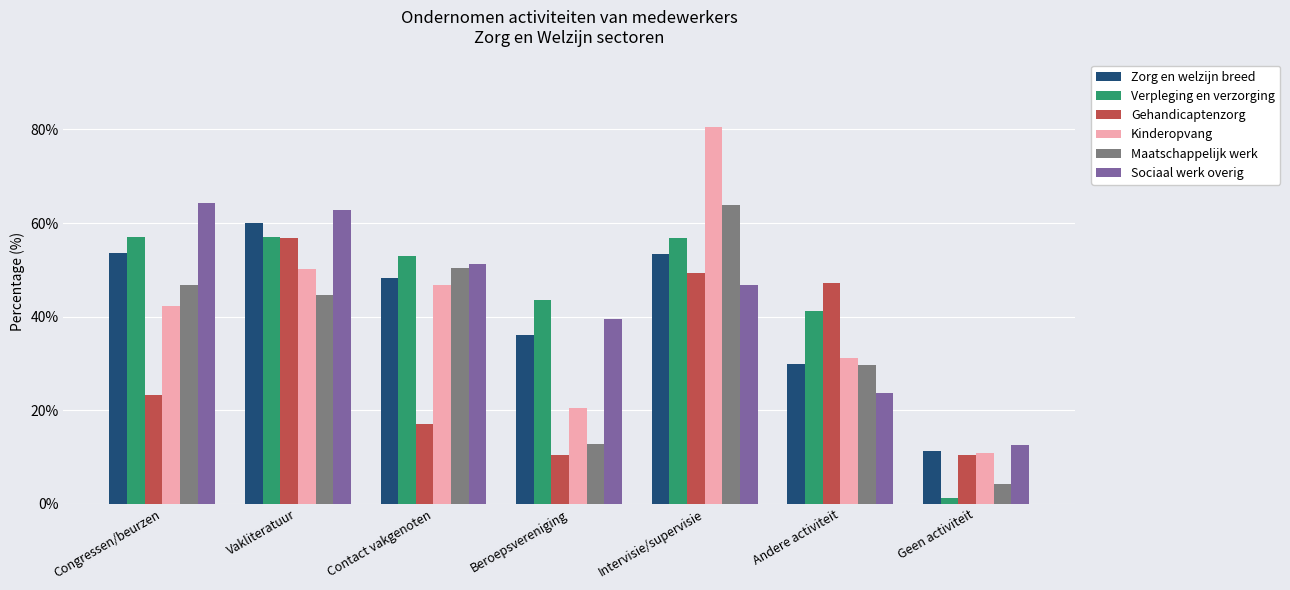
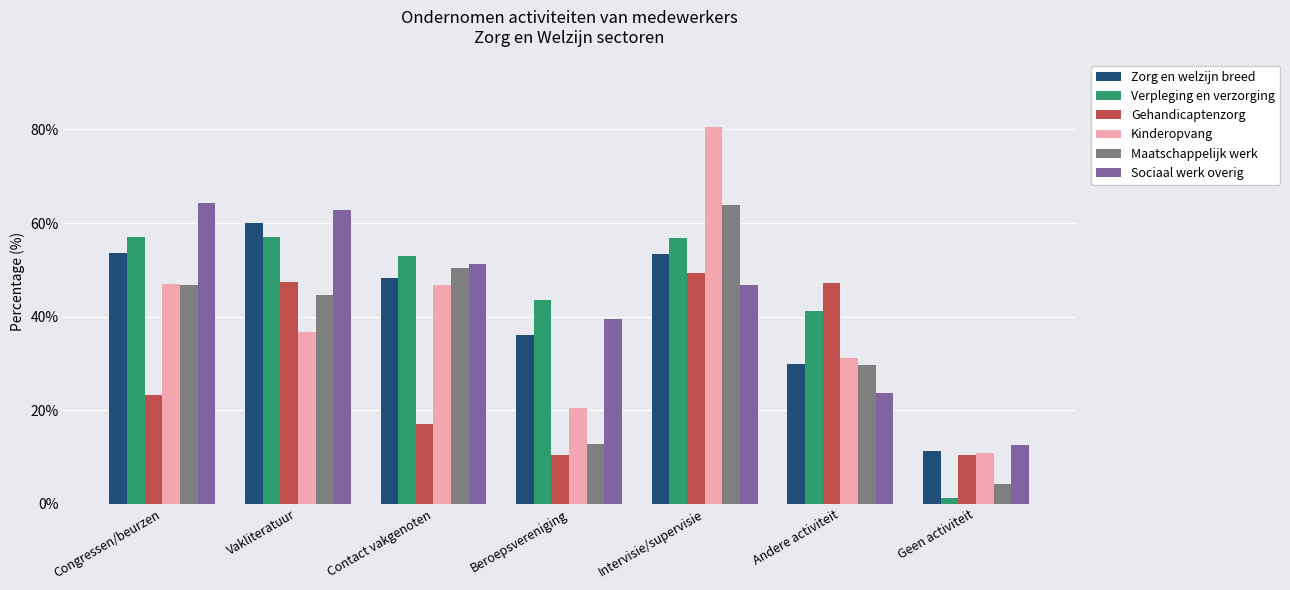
Kinderopvang, Congressen/beurzen: 42% -> 47%
Gehandicaptenzorg, Vakliteratuur: 57% -> 48%
Kinderopvang, Vakliteratuur: 50% -> 37%
